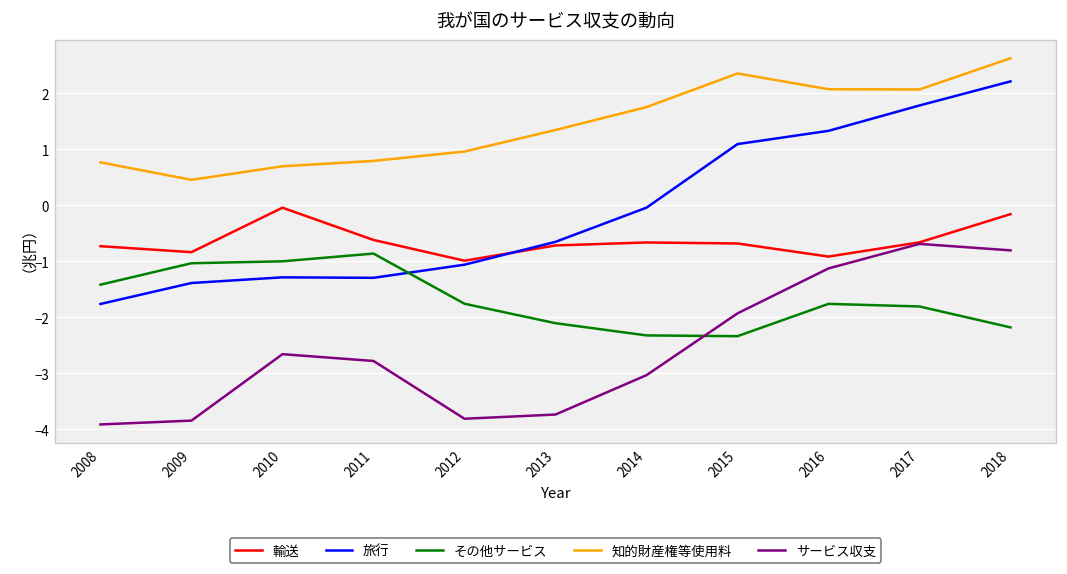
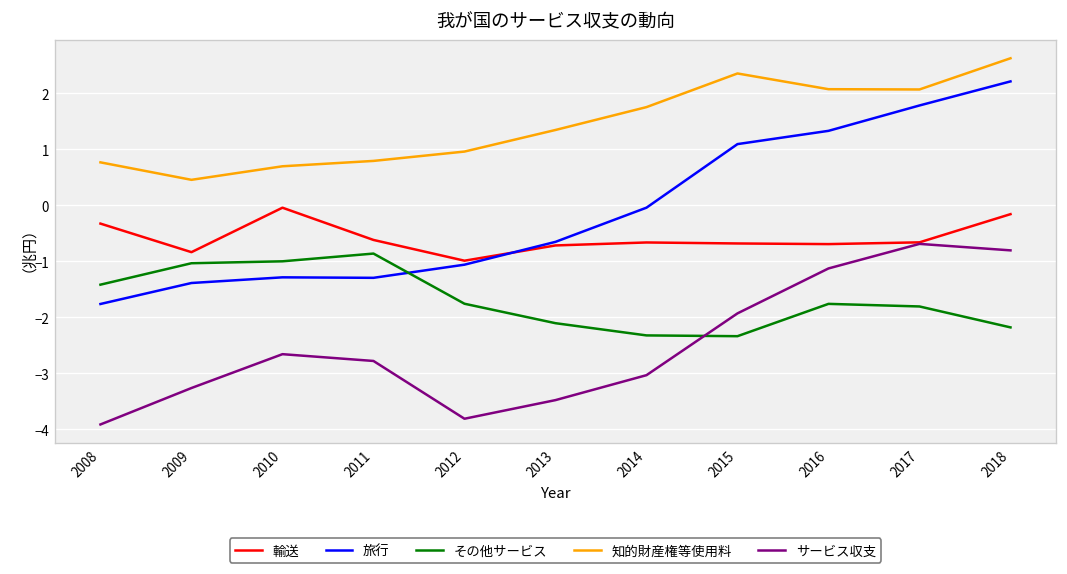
輸送, 2008: -0.7 -> -0.3
サービス収支, 2009: -3.8 -> -3.3
サービス収支, 2013: -3.7 -> -3.5
輸送, 2016: -0.9 -> -0.7
